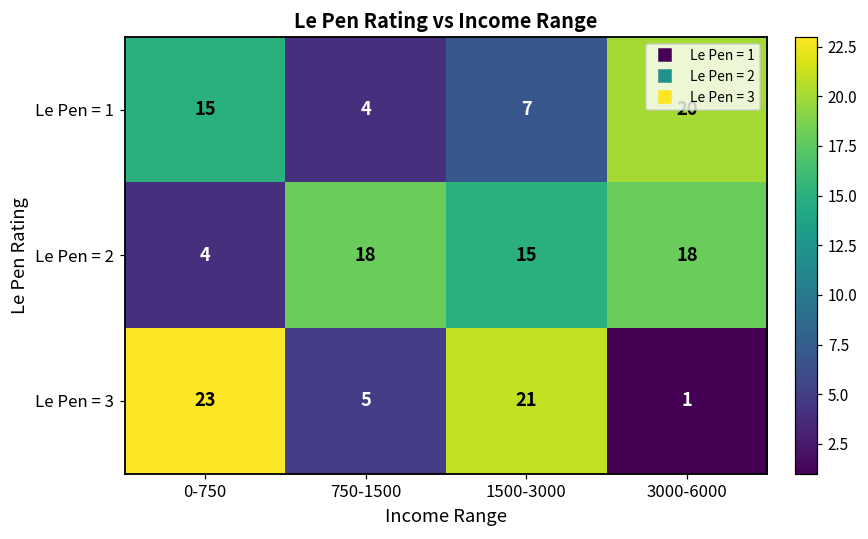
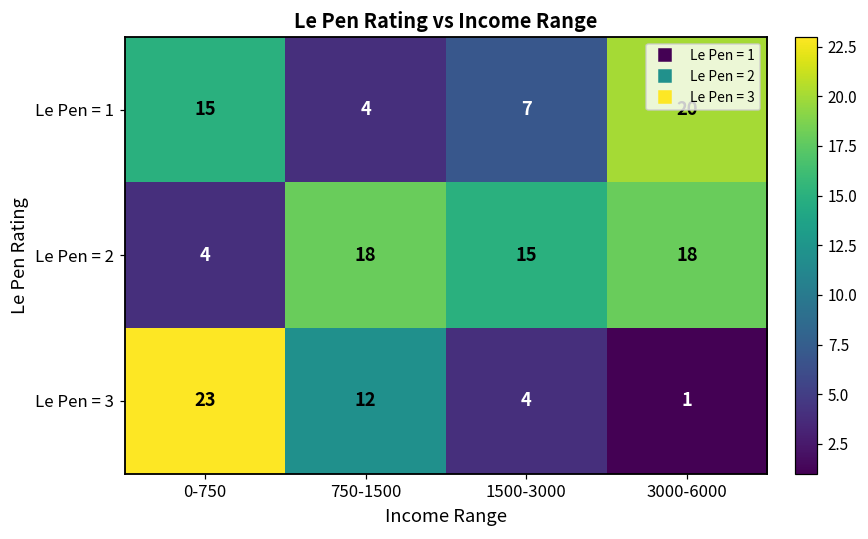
Le Pen = 3, 750-1500: 5 -> 12
Le Pen = 3, 1500-3000: 21 -> 4
